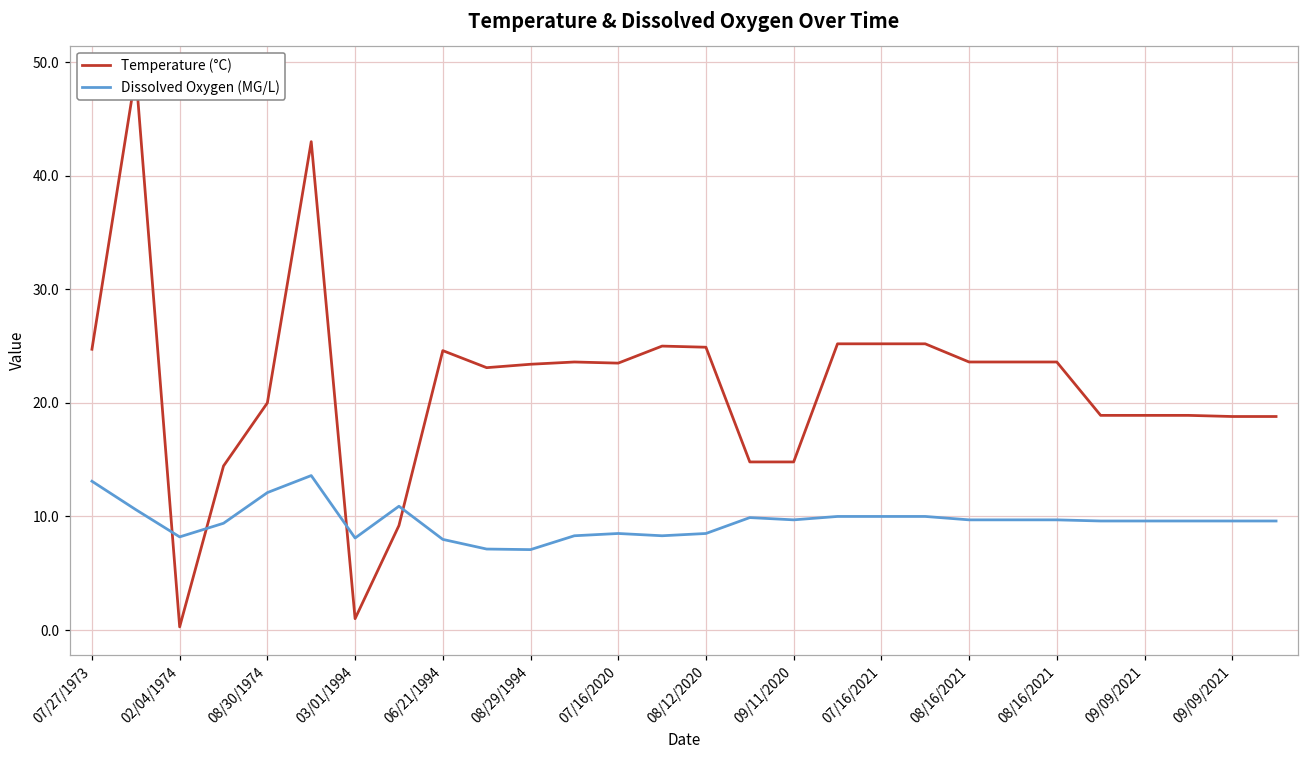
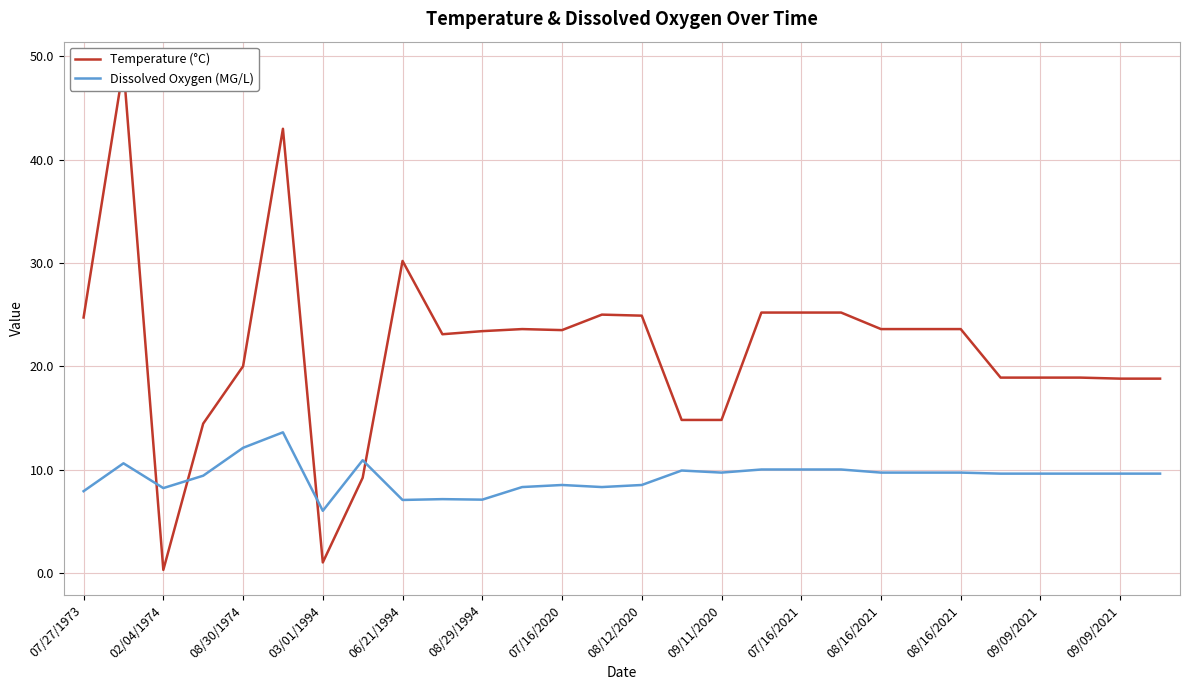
Dissolved Oxygen (MG/L), 07/27/1973: 13.1 -> 7.9
Dissolved Oxygen (MG/L), 03/01/1994: 8.1 -> 6.0
Temperature (°C), 06/21/1994: 24.6 -> 30.2
Dissolved Oxygen (MG/L), 06/21/1994: 8.0 -> 7.1
